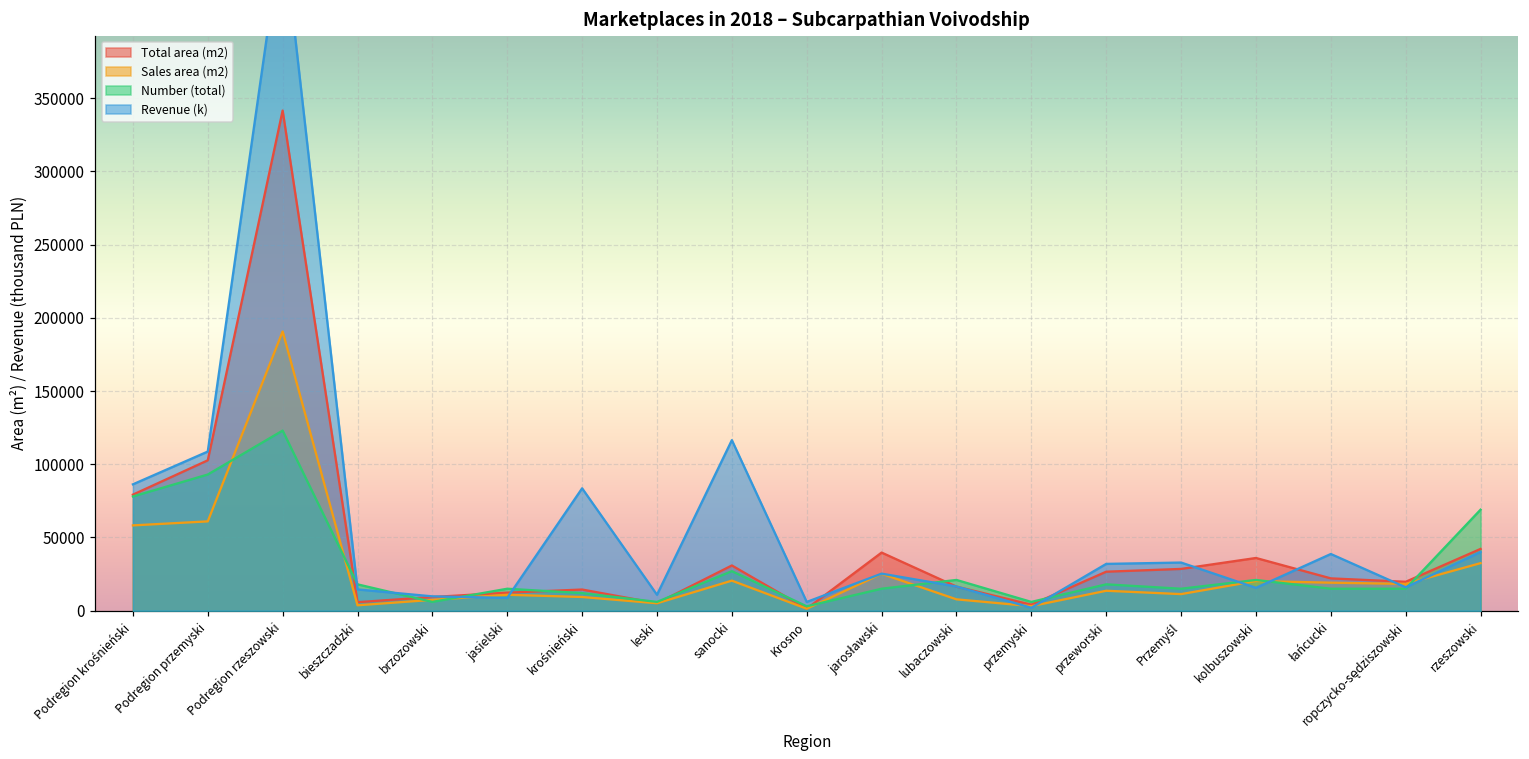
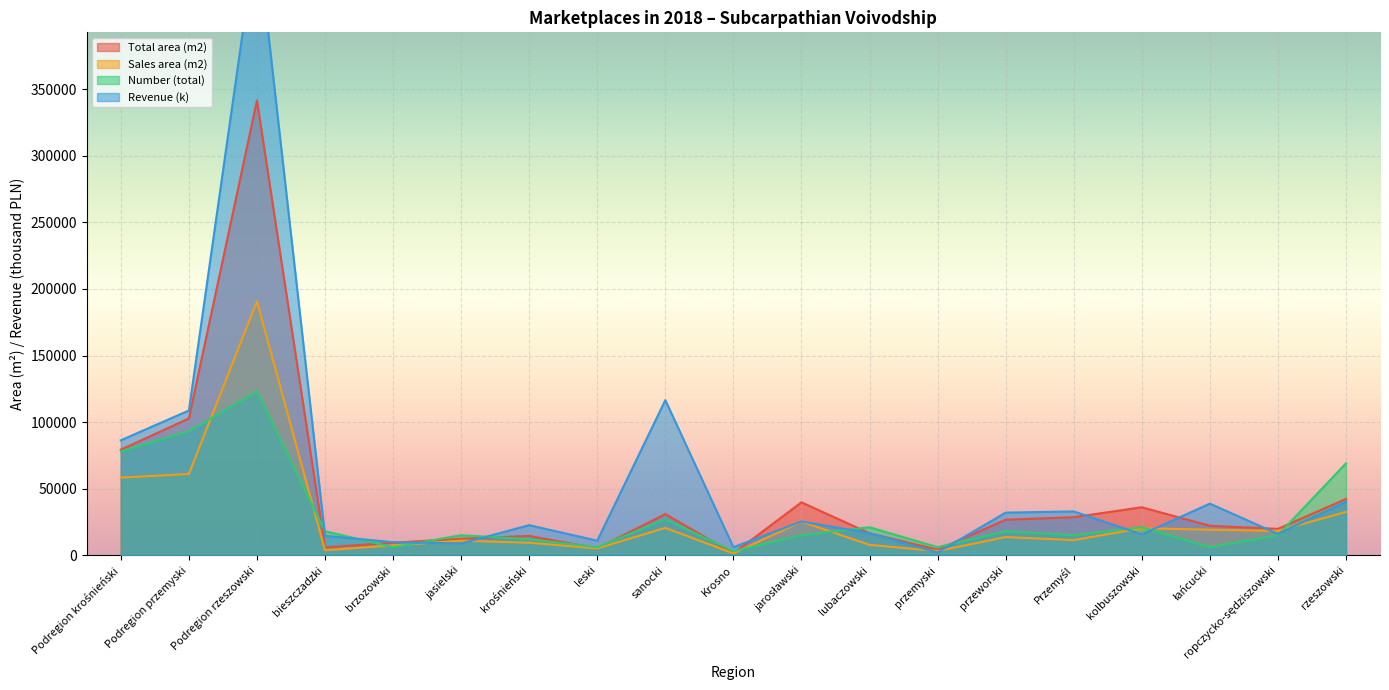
Revenue (k), krośnieński: 84000 -> 23000
Number (total), łańcucki: 15000 -> 6000
